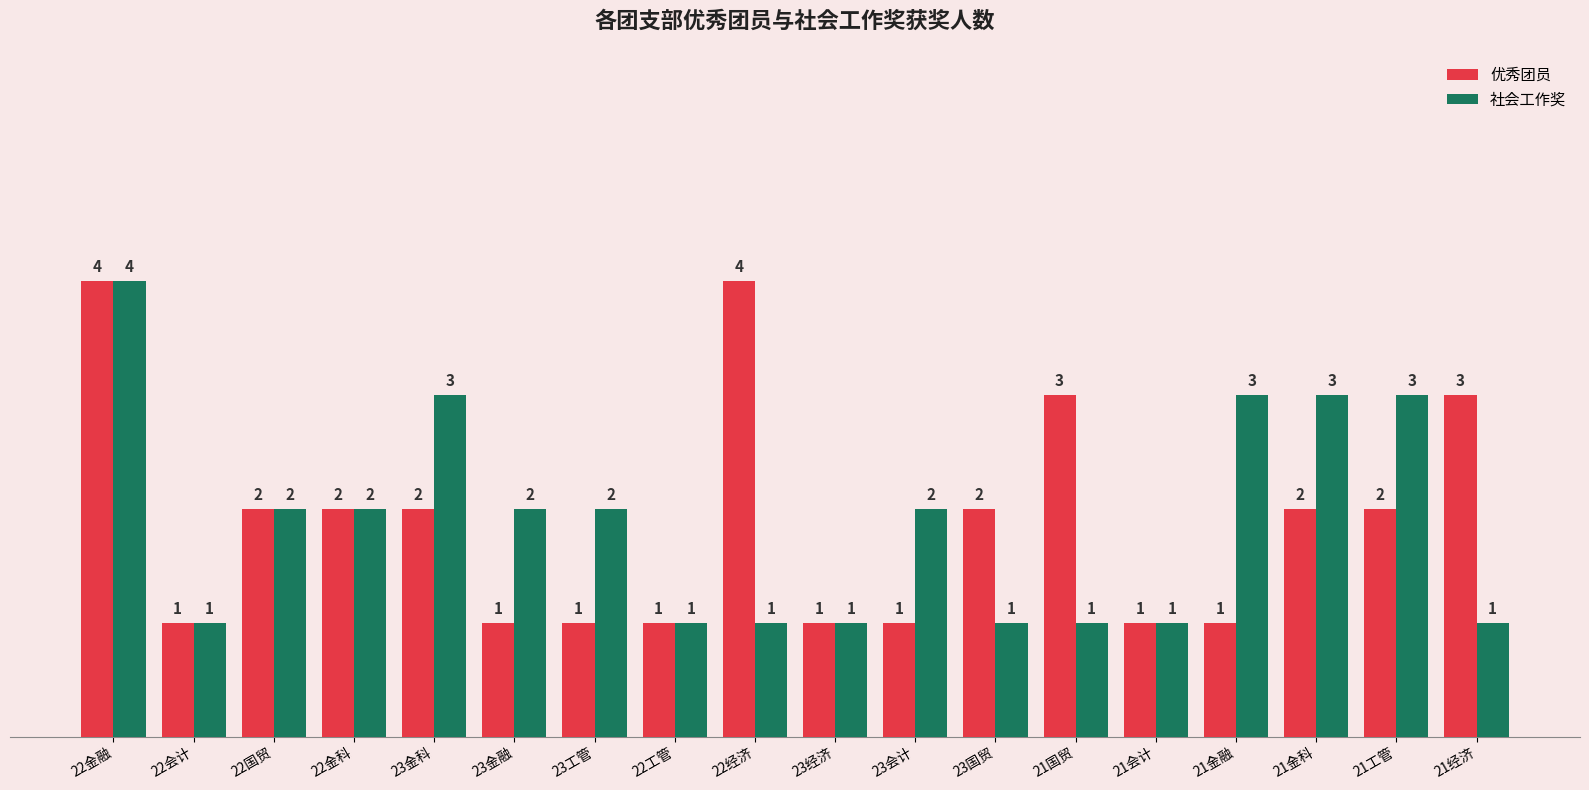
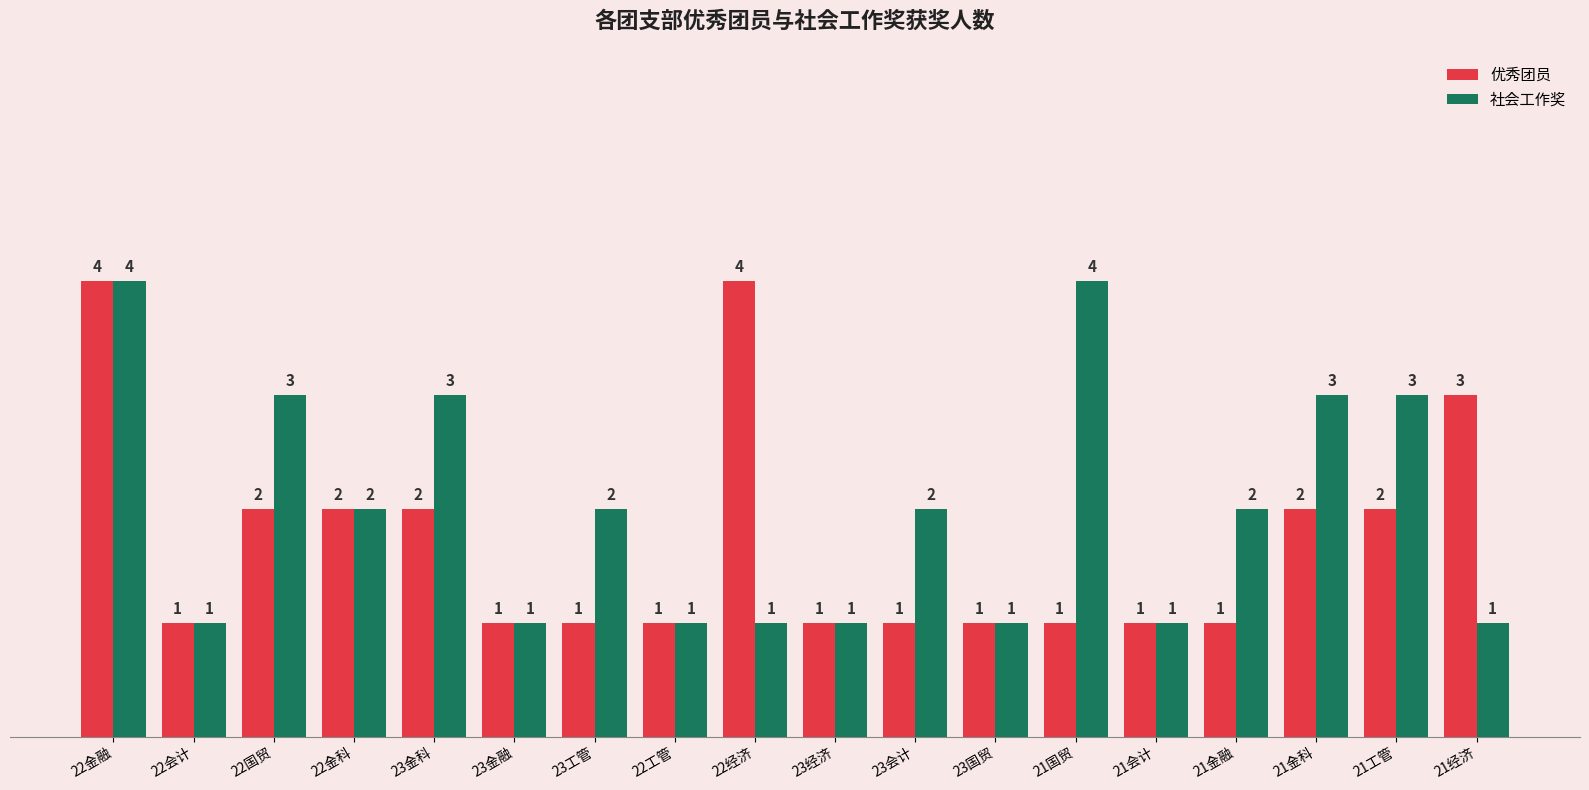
社会工作奖, 22国贸: 2 -> 3
社会工作奖, 23金融: 2 -> 1
优秀团员, 23国贸: 2 -> 1
优秀团员, 21国贸: 3 -> 1
社会工作奖, 21国贸: 1 -> 4
社会工作奖, 21金融: 3 -> 2
